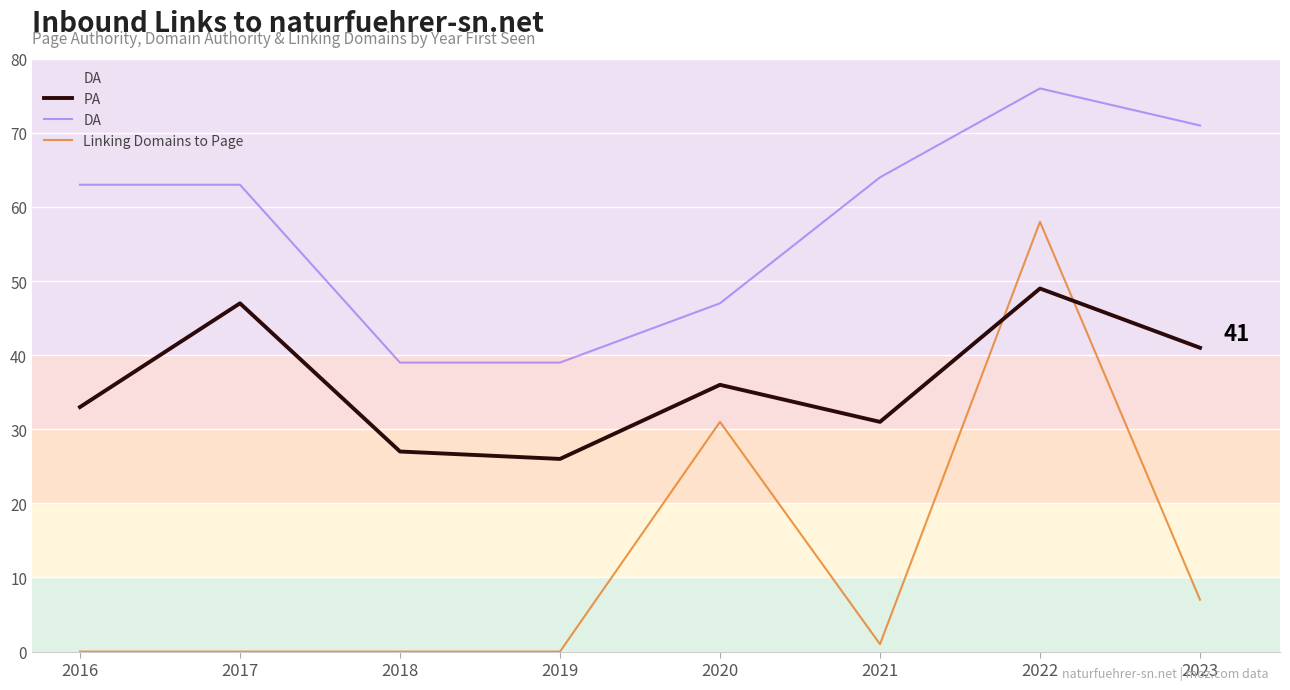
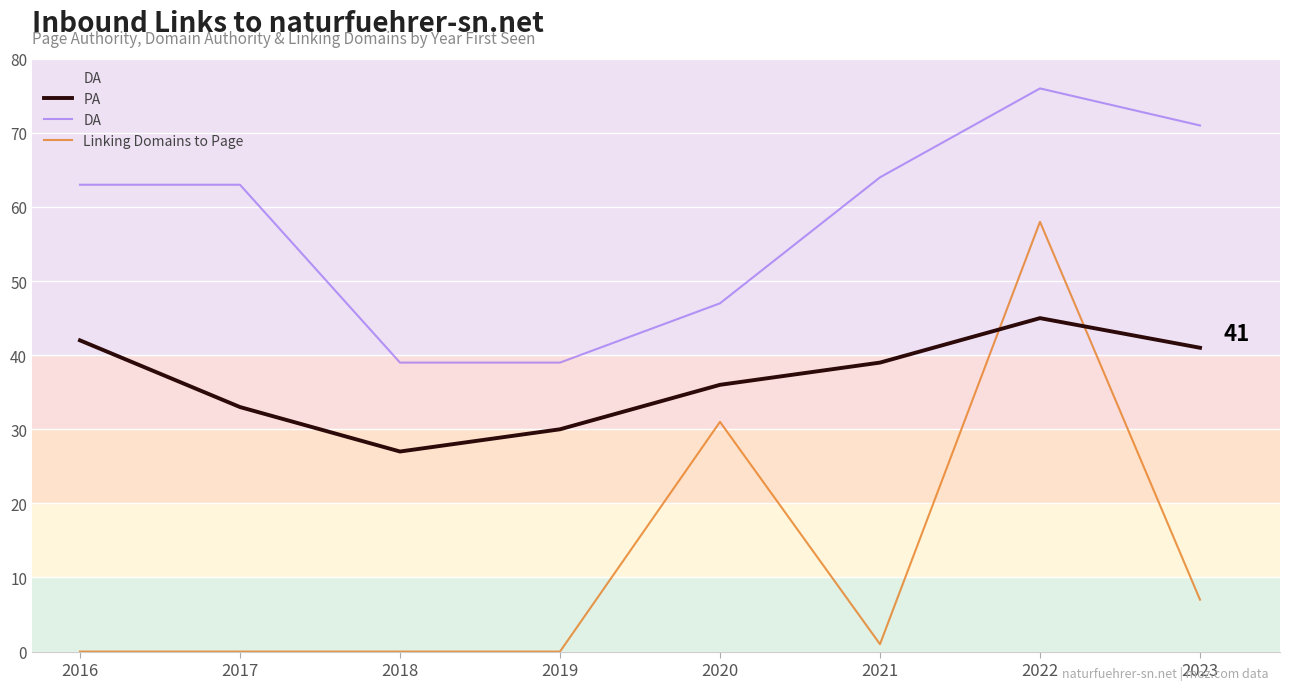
PA, 2016: 33 -> 42
PA, 2017: 47 -> 33
PA, 2019: 26 -> 30
PA, 2021: 31 -> 39
PA, 2022: 49 -> 45
